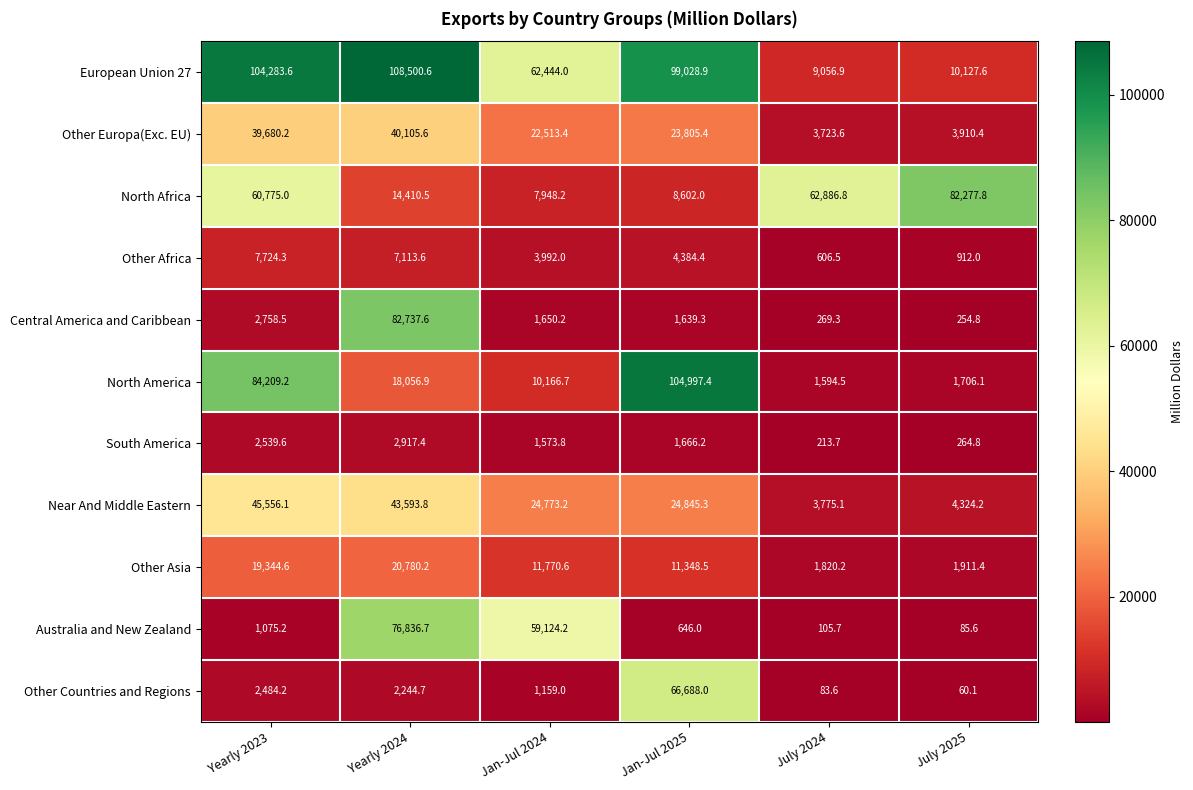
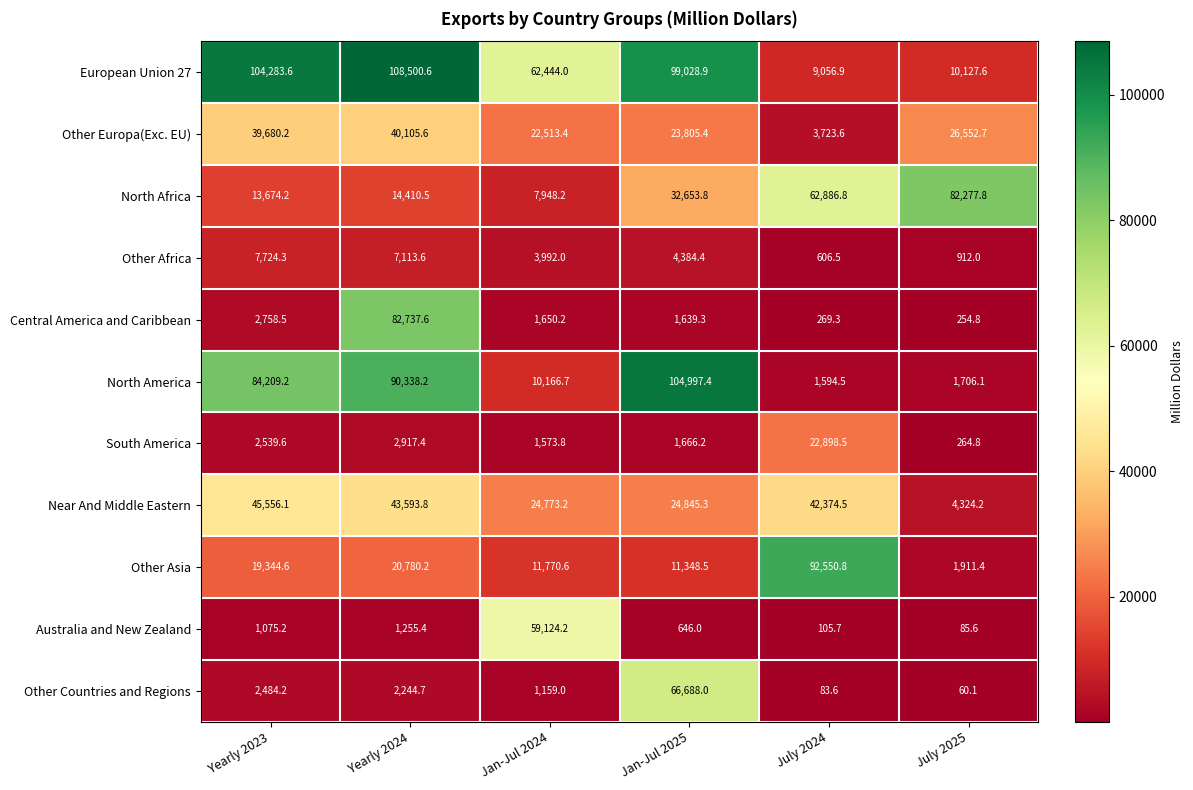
Other Europa(Exc. EU), July 2025: 3,910.4 -> 26,552.7
North Africa, Yearly 2023: 60,775.0 -> 13,674.2
North Africa, Jan-Jul 2025: 8,602.0 -> 32,653.8
North America, Yearly 2024: 18,056.9 -> 90,338.2
South America, July 2024: 213.7 -> 22,898.5
Near And Middle Eastern, July 2024: 3,775.1 -> 42,374.5
Other Asia, July 2024: 1,820.2 -> 92,550.8
Australia and New Zealand, Yearly 2024: 76,836.7 -> 1,255.4
